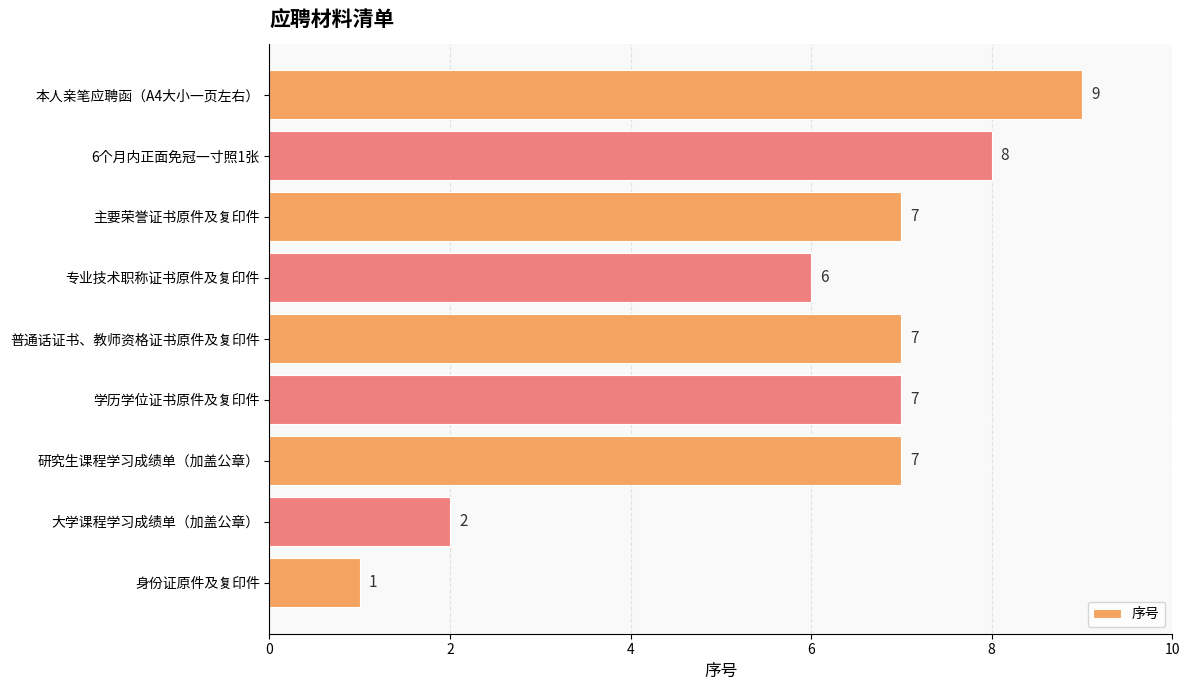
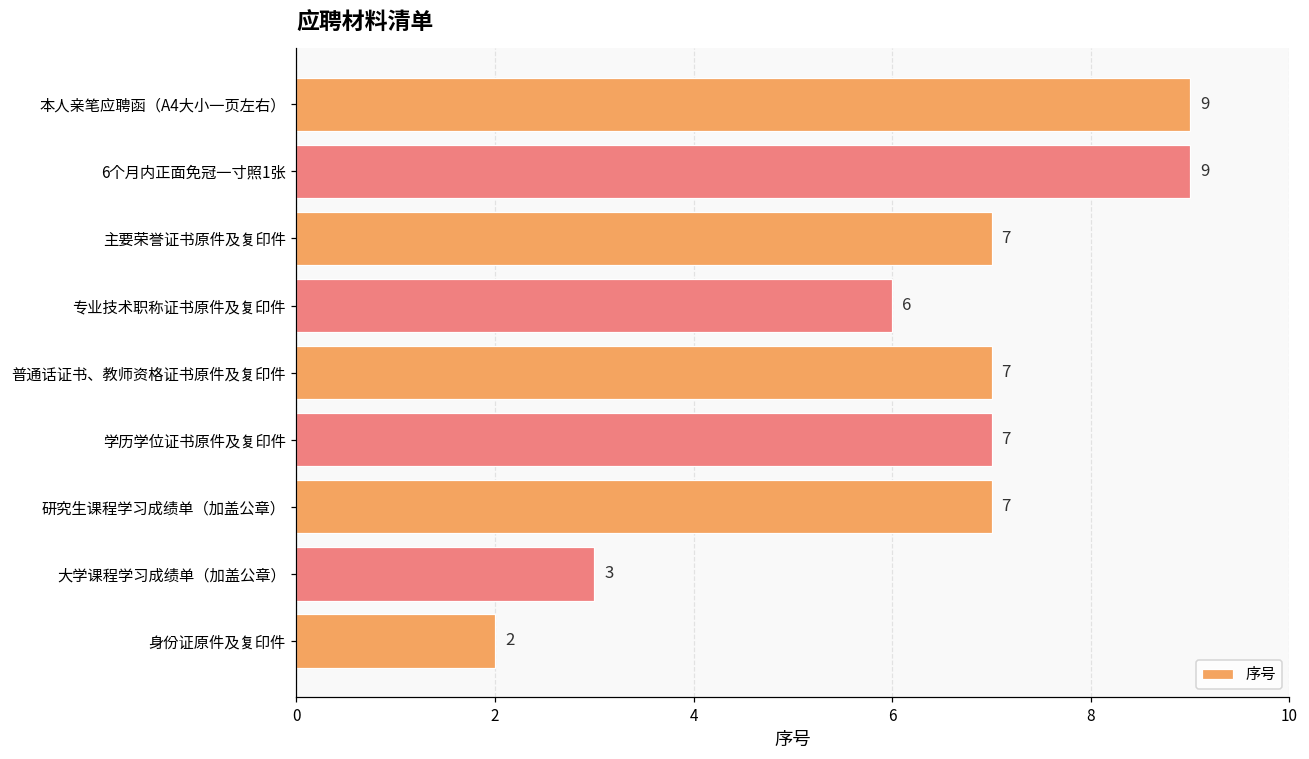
6个月内正面免冠一寸照1张: 8 -> 9
大学课程学习成绩单（加盖公章）: 2 -> 3
身份证原件及复印件: 1 -> 2
